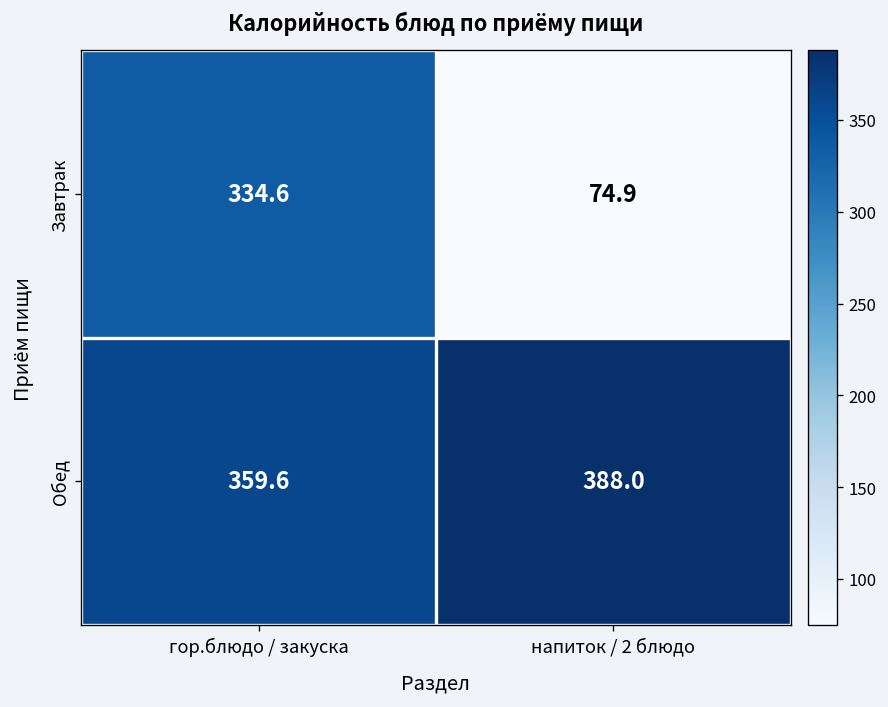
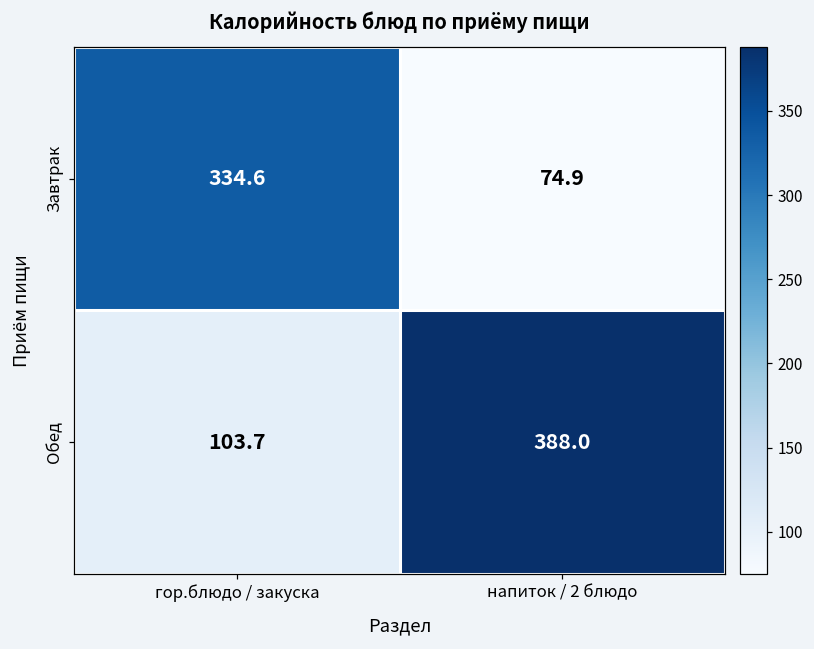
Обед, гор.блюдо / закуска: 359.6 -> 103.7
